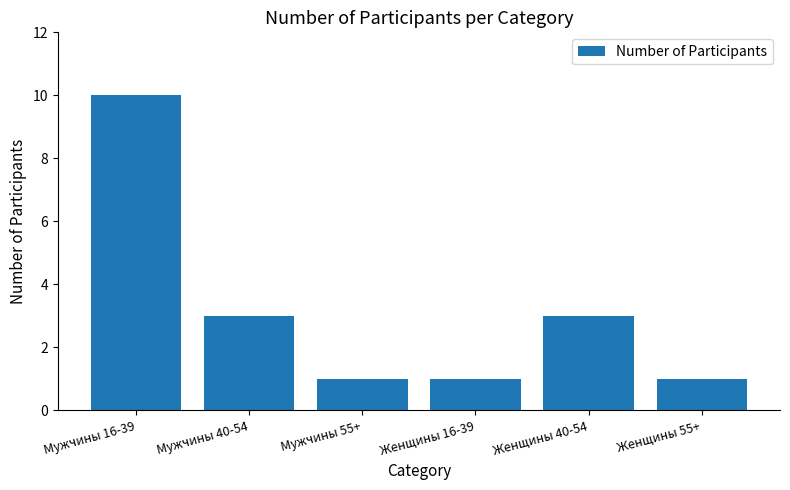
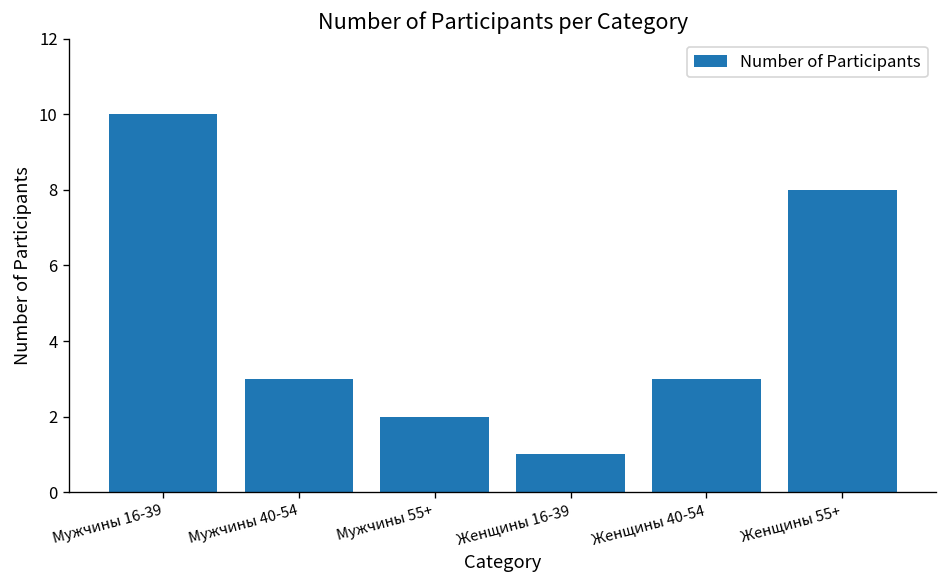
Мужчины 55+: 1 -> 2
Женщины 55+: 1 -> 8
